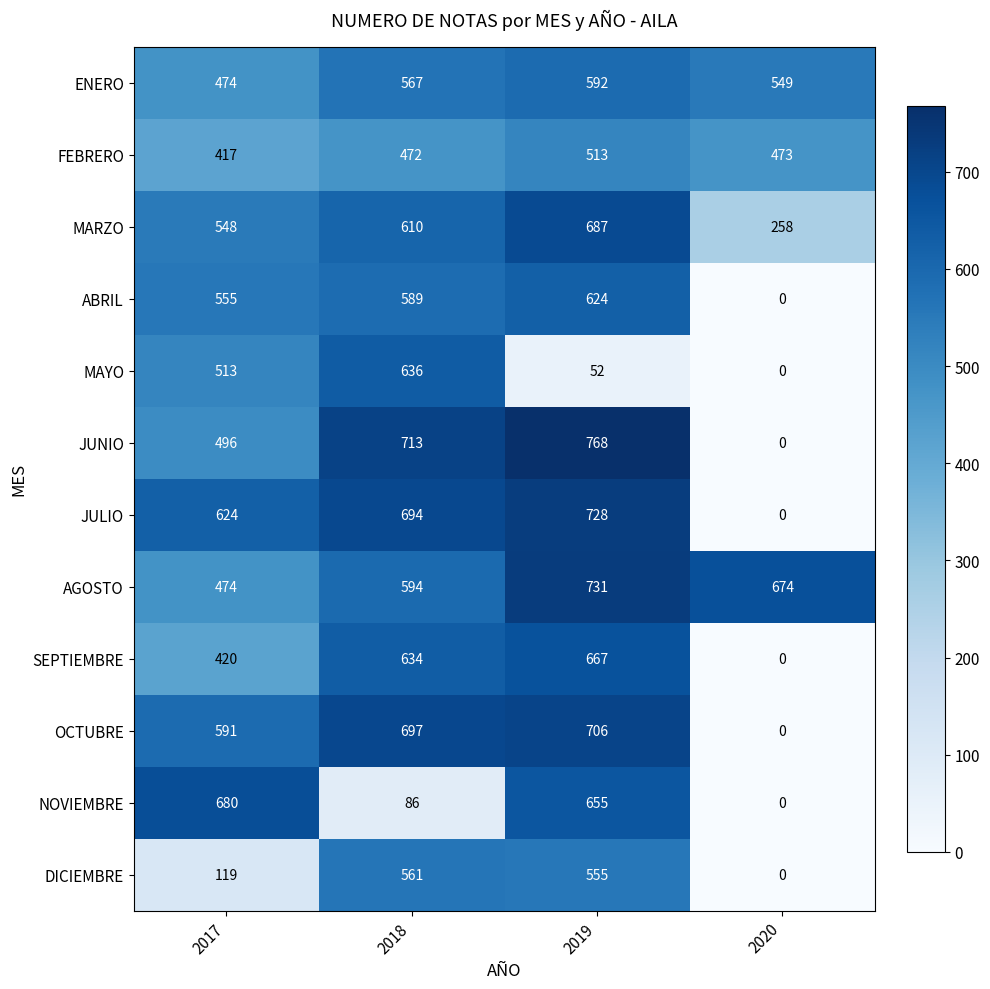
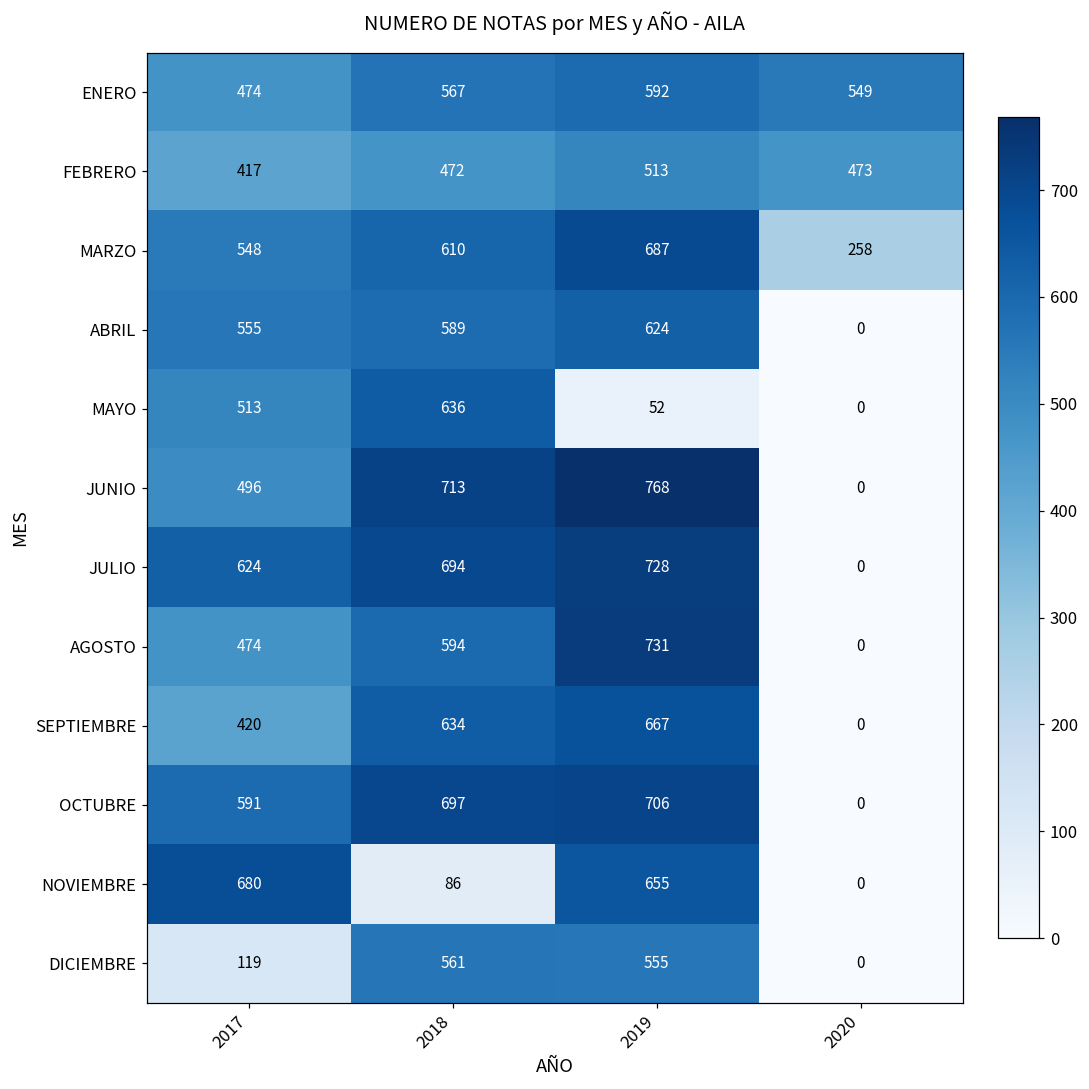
AGOSTO, 2020: 674 -> 0
